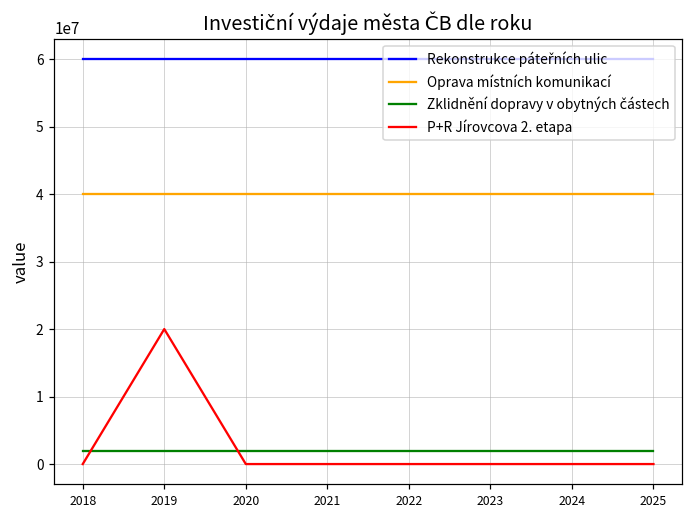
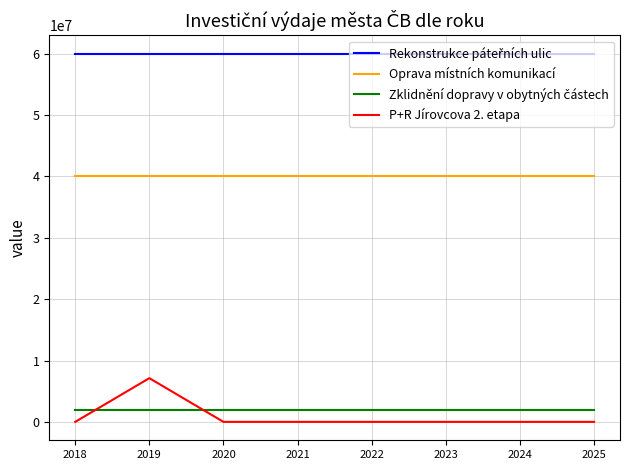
P+R Jírovcova 2. etapa, 2019: 20000000 -> 7000000
